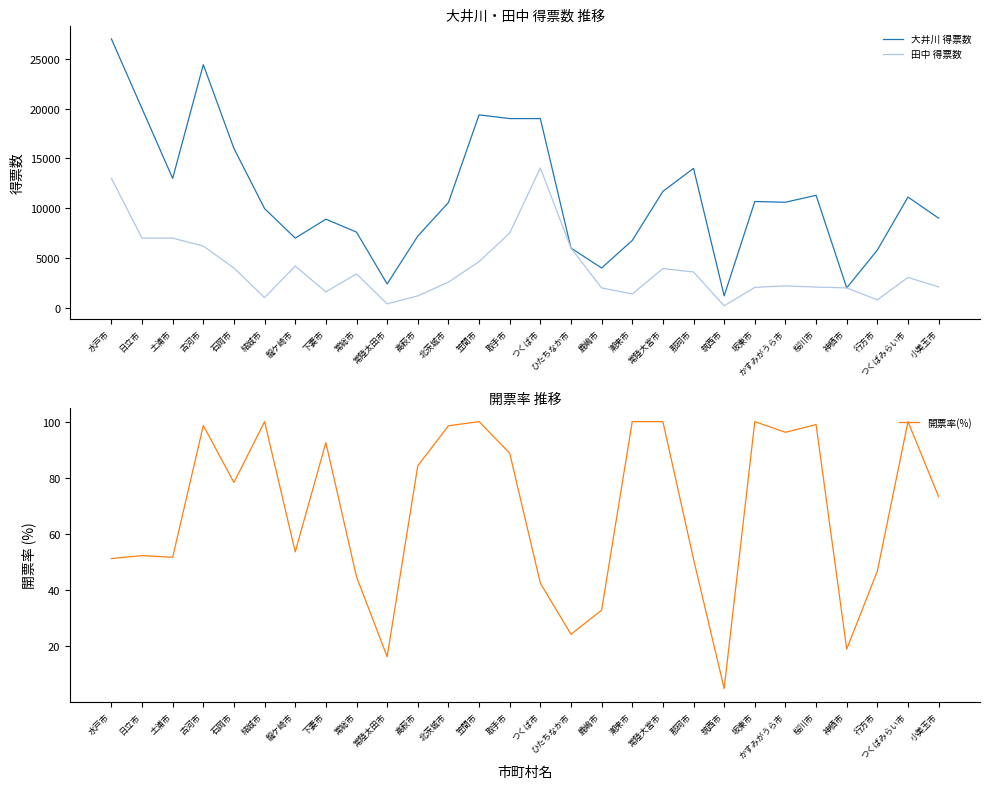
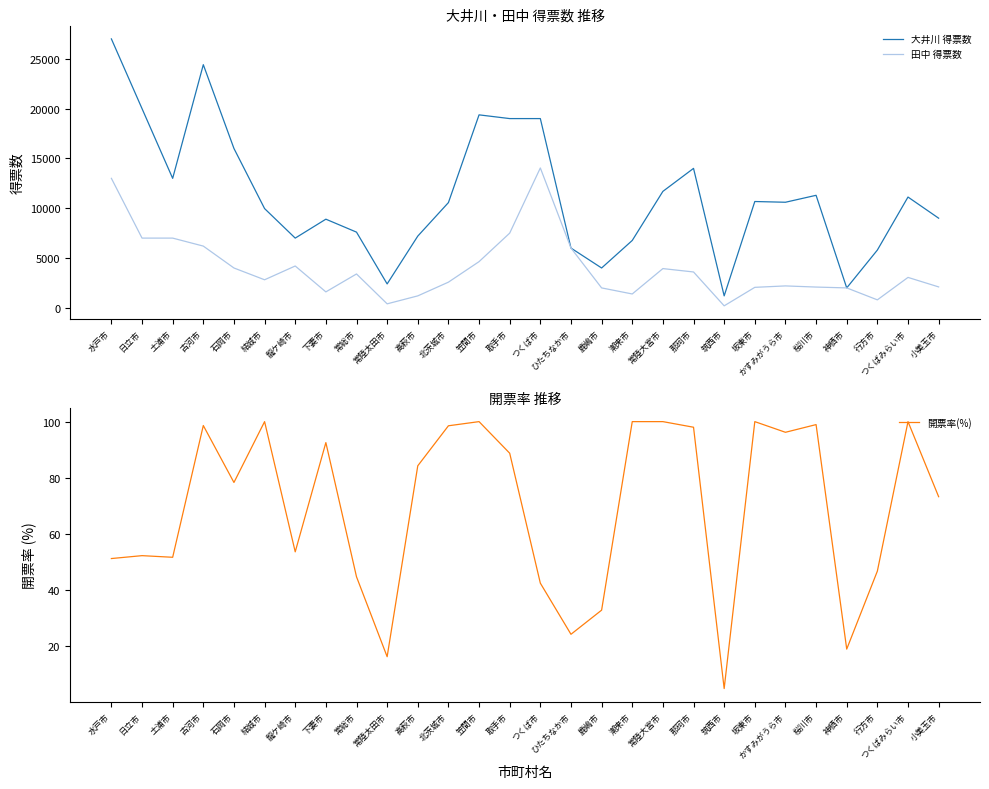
大井川・田中 得票数 推移, 田中 得票数, 結城市: 1000 -> 3000
開票率 推移, 那珂市: 51 -> 98
